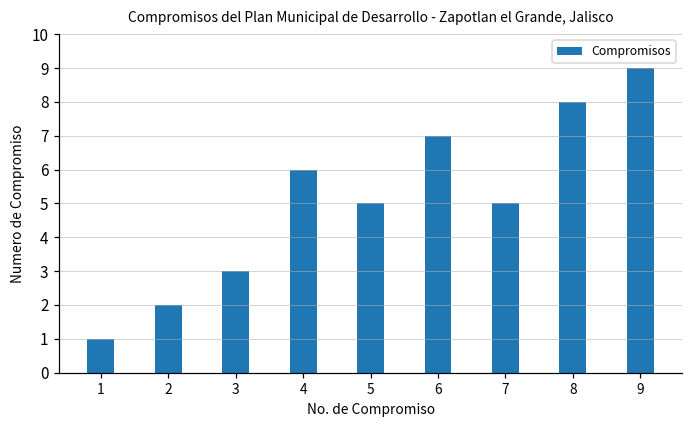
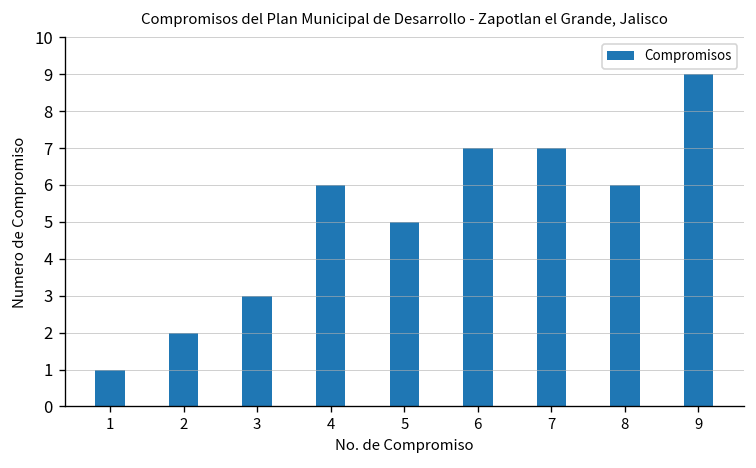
7: 5 -> 7
8: 8 -> 6
